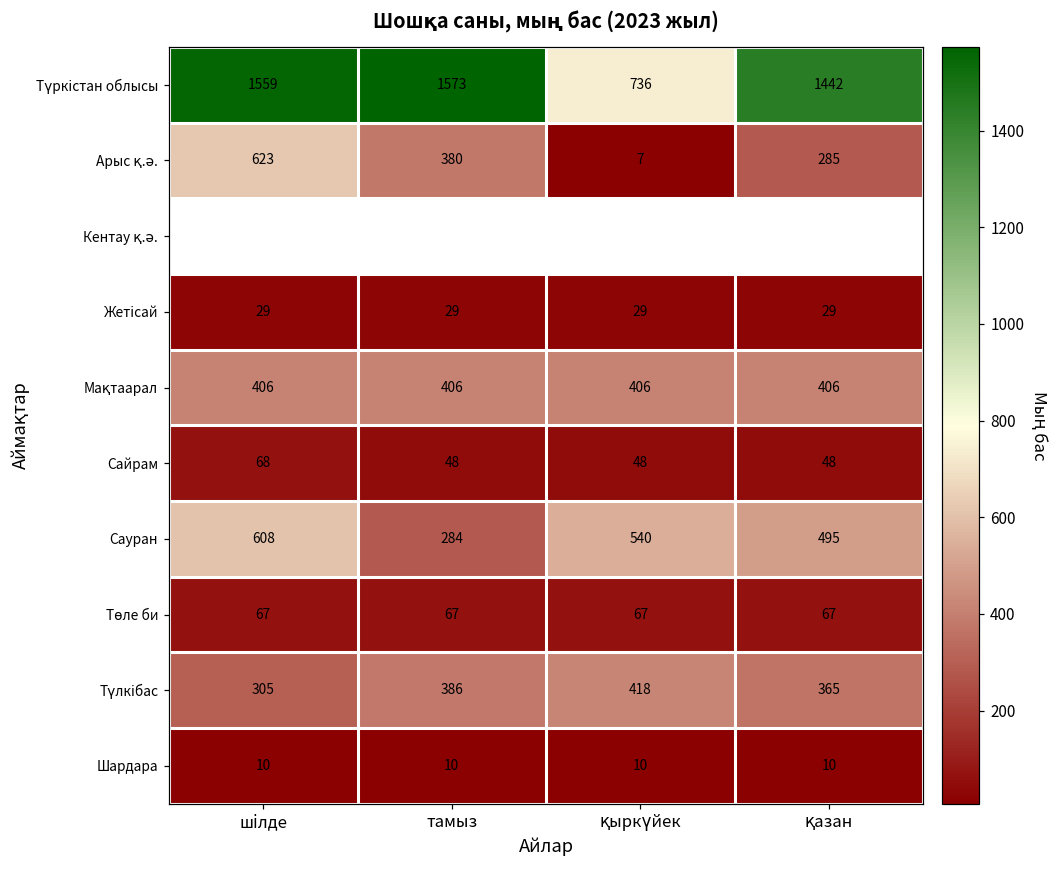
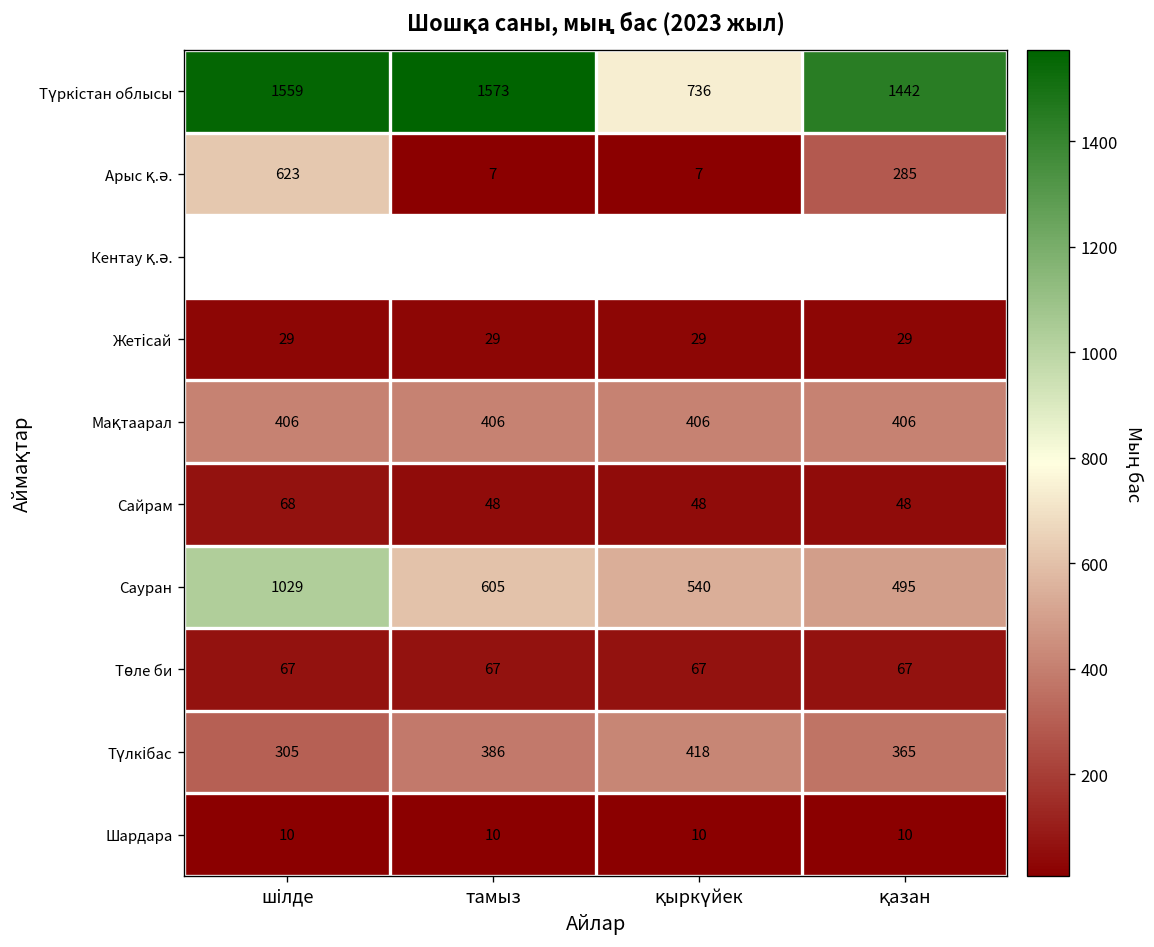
Арыс қ.ә., тамыз: 380 -> 7
Сауран, шілде: 608 -> 1029
Сауран, тамыз: 284 -> 605
